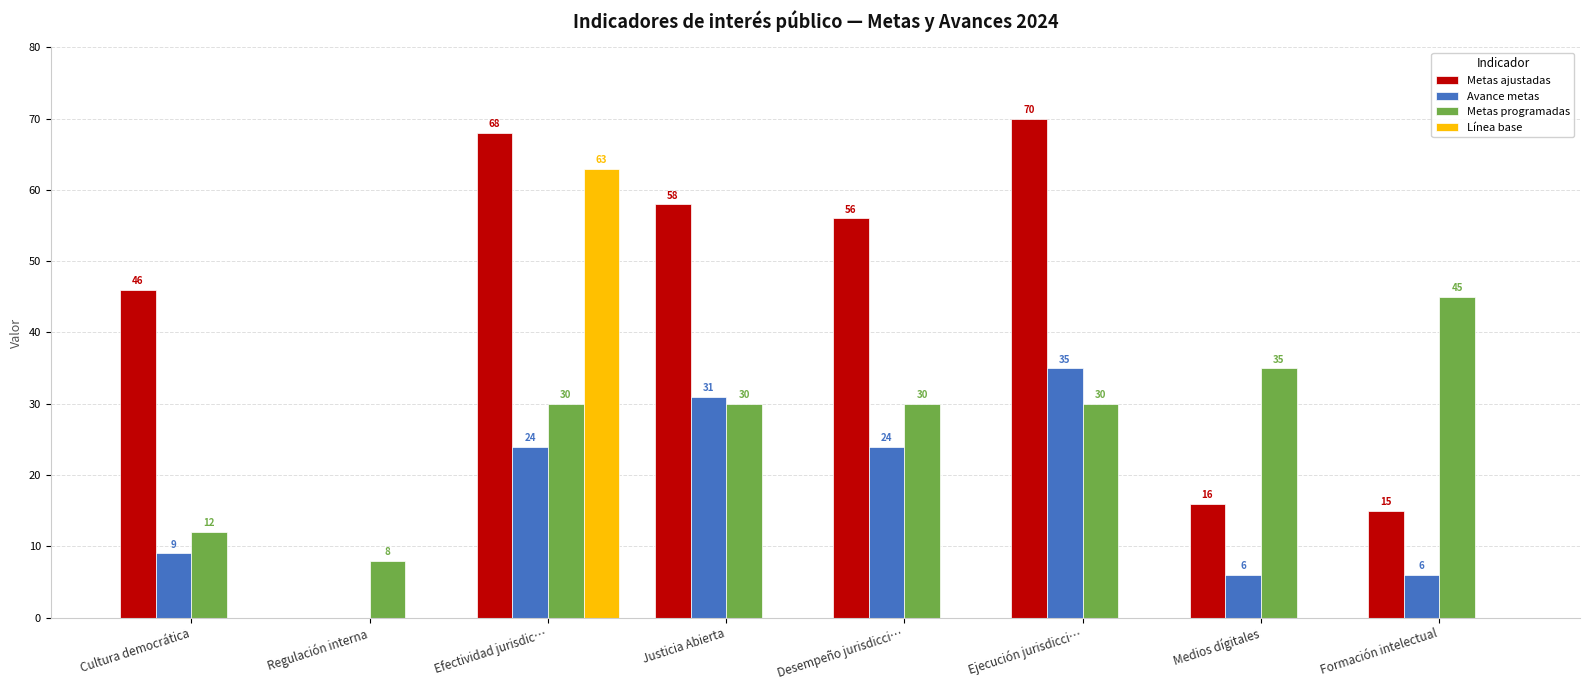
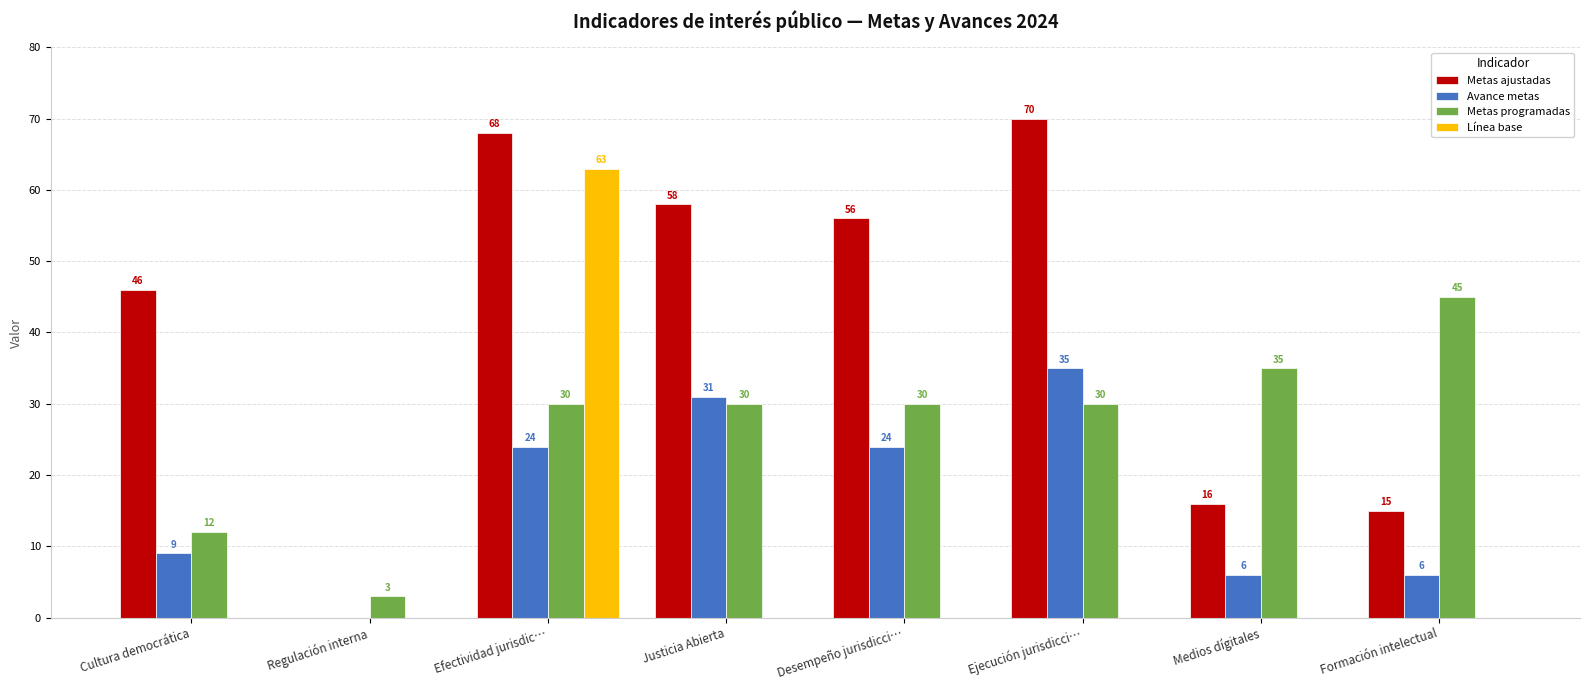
Metas programadas, Regulación interna: 8 -> 3
